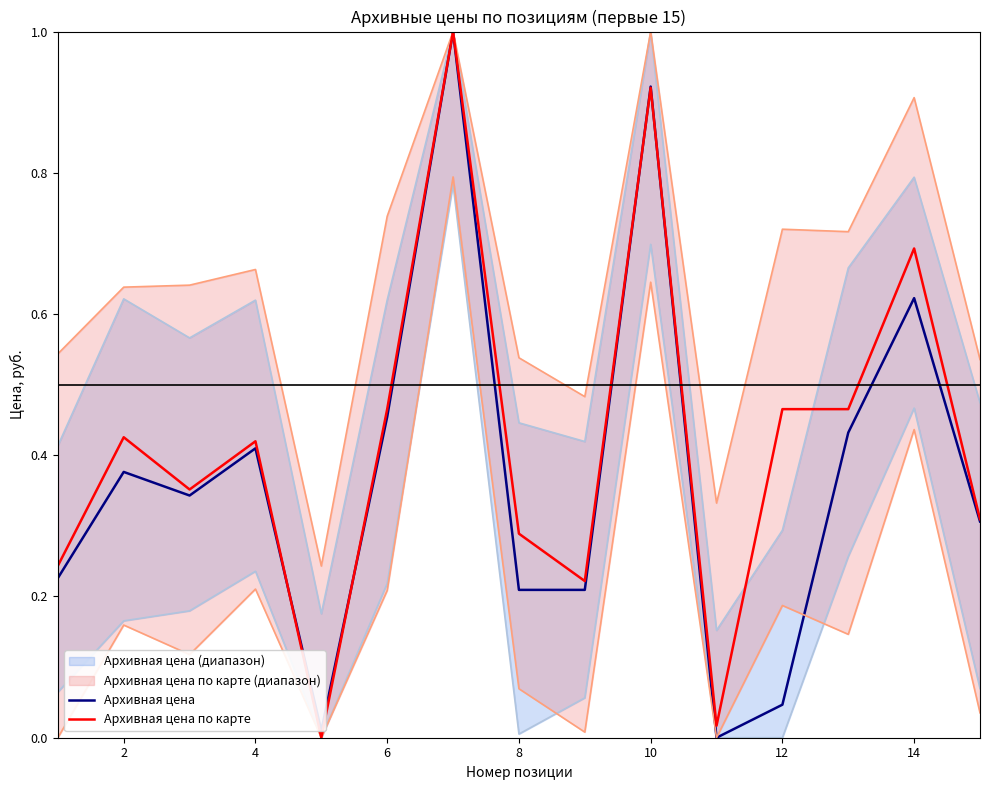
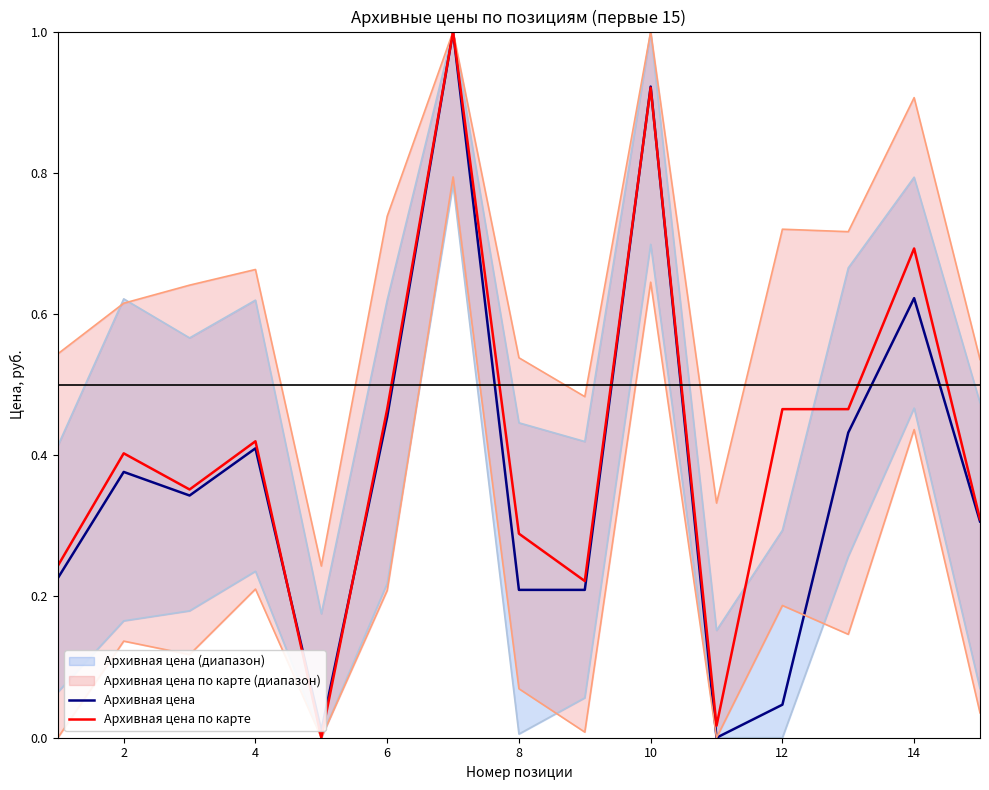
Архивная цена по карте, 2: 0.43 -> 0.40
